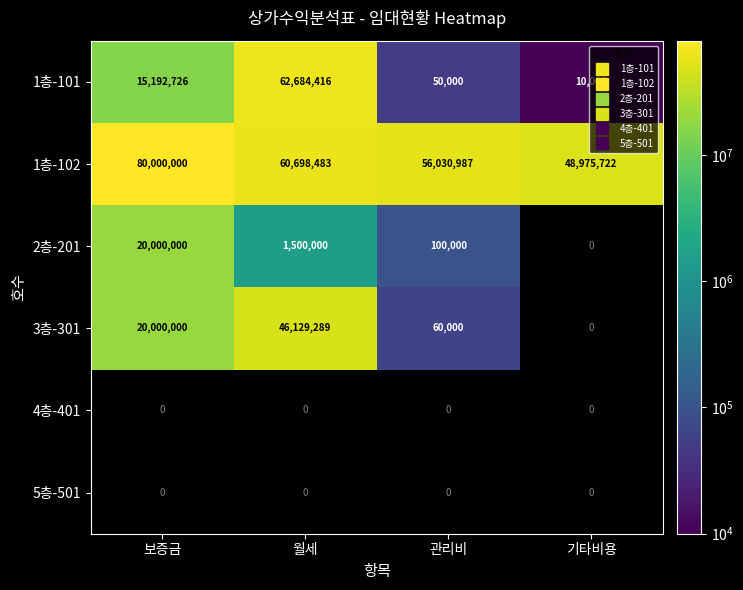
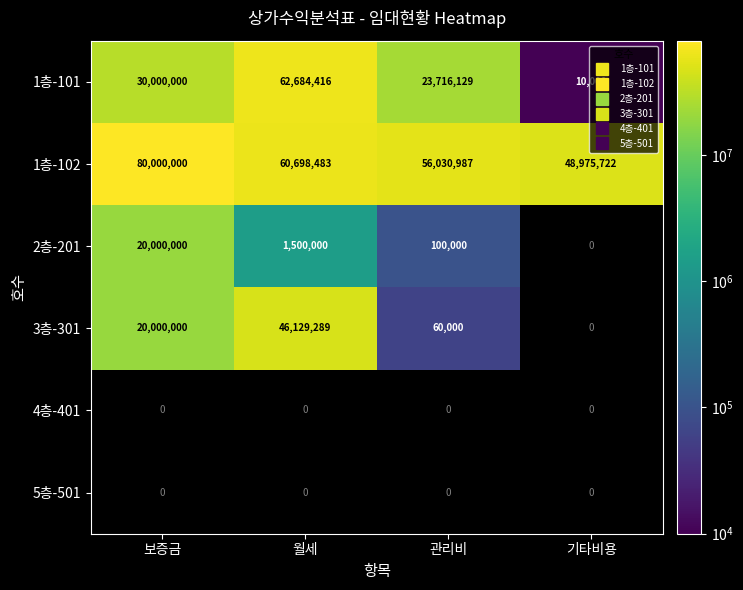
1층-101, 보증금: 15,192,726 -> 30,000,000
1층-101, 관리비: 50,000 -> 23,716,129
